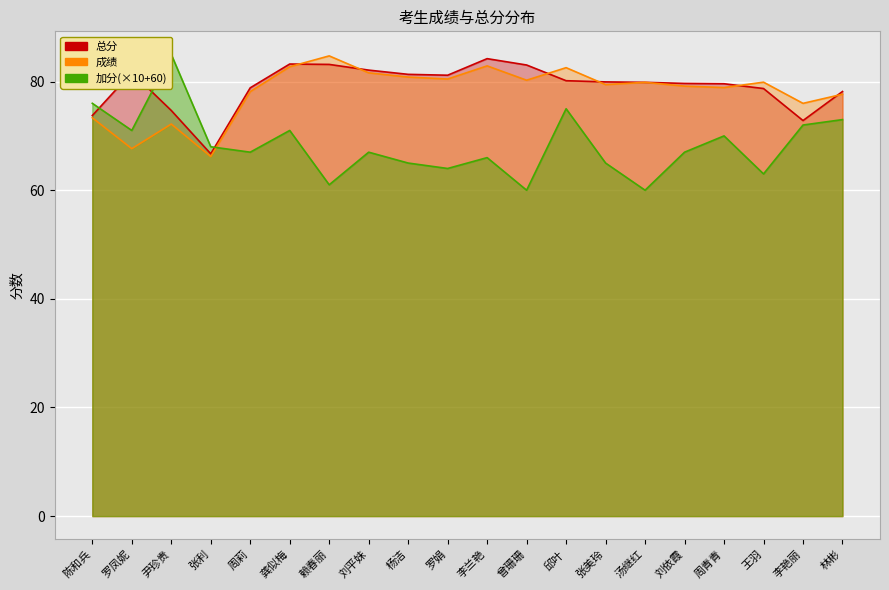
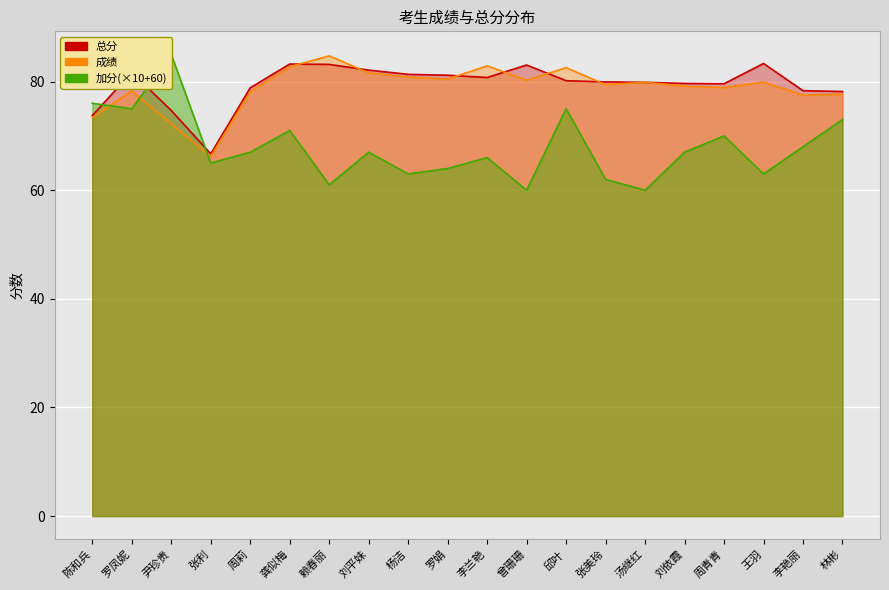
成绩, 罗凤妮: 68 -> 78
加分(×10+60), 罗凤妮: 71 -> 75
加分(×10+60), 张利: 68 -> 65
加分(×10+60), 杨洁: 65 -> 63
总分, 李兰艳: 84 -> 81
加分(×10+60), 张美玲: 65 -> 62
总分, 王羽: 79 -> 83
总分, 李艳丽: 73 -> 78
成绩, 李艳丽: 76 -> 78
加分(×10+60), 李艳丽: 72 -> 68
